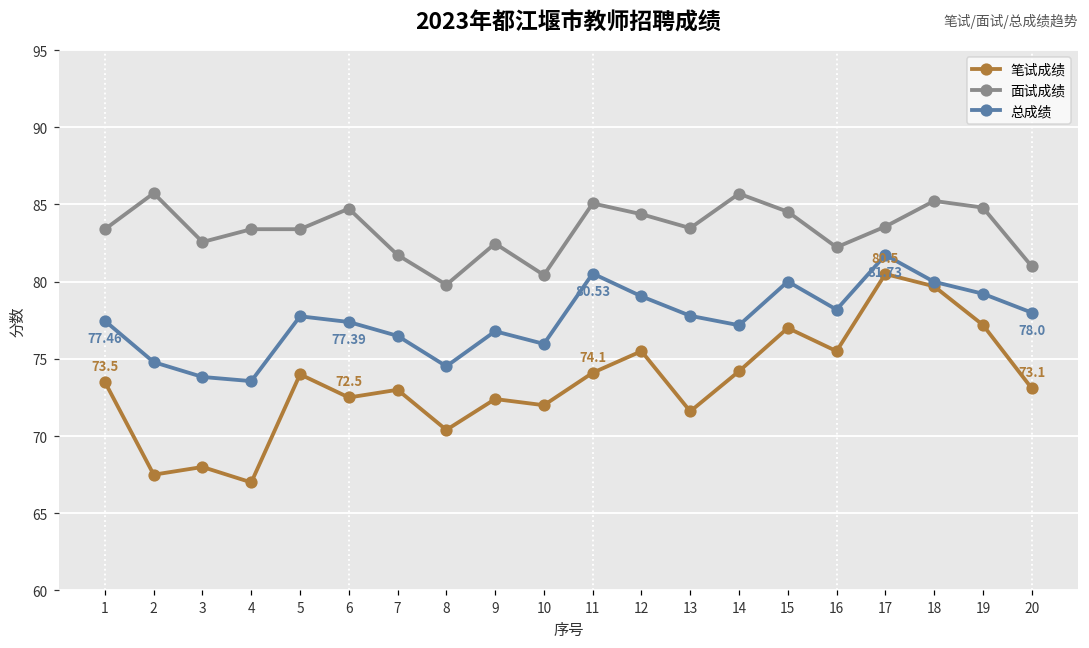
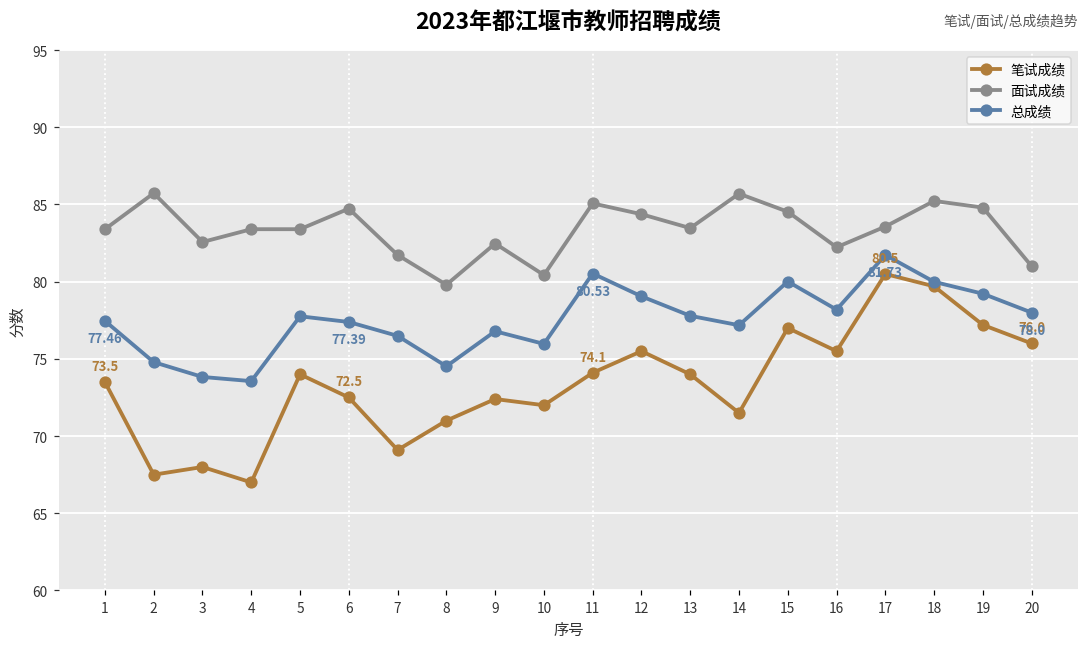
笔试成绩, 7: 73.0 -> 69.1
笔试成绩, 8: 70.4 -> 71.0
笔试成绩, 13: 71.6 -> 74.0
笔试成绩, 14: 74.2 -> 71.5
笔试成绩, 20: 73.1 -> 76.0
